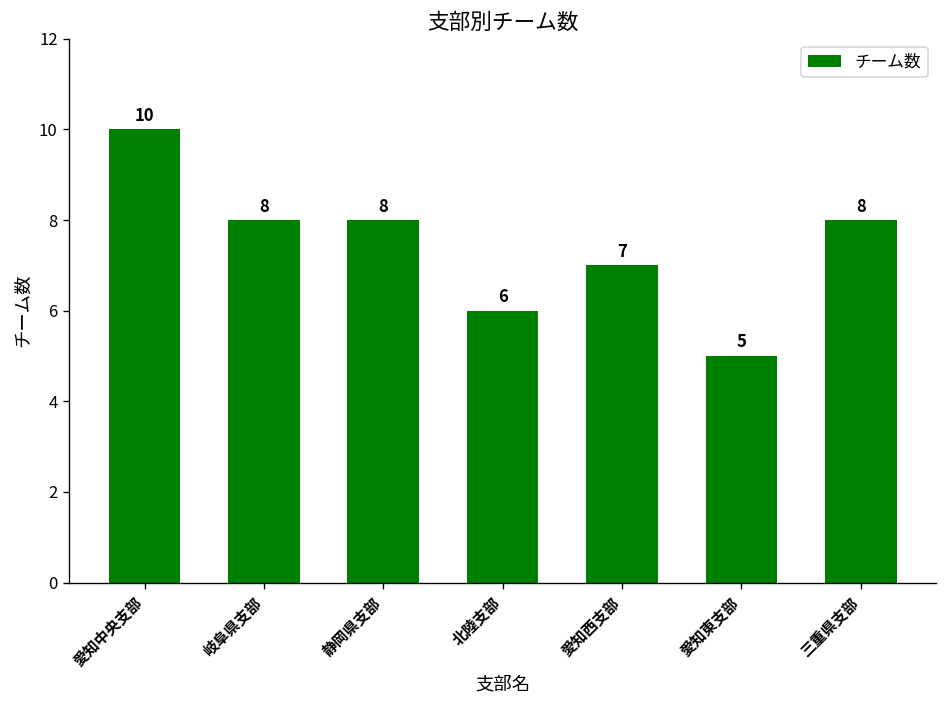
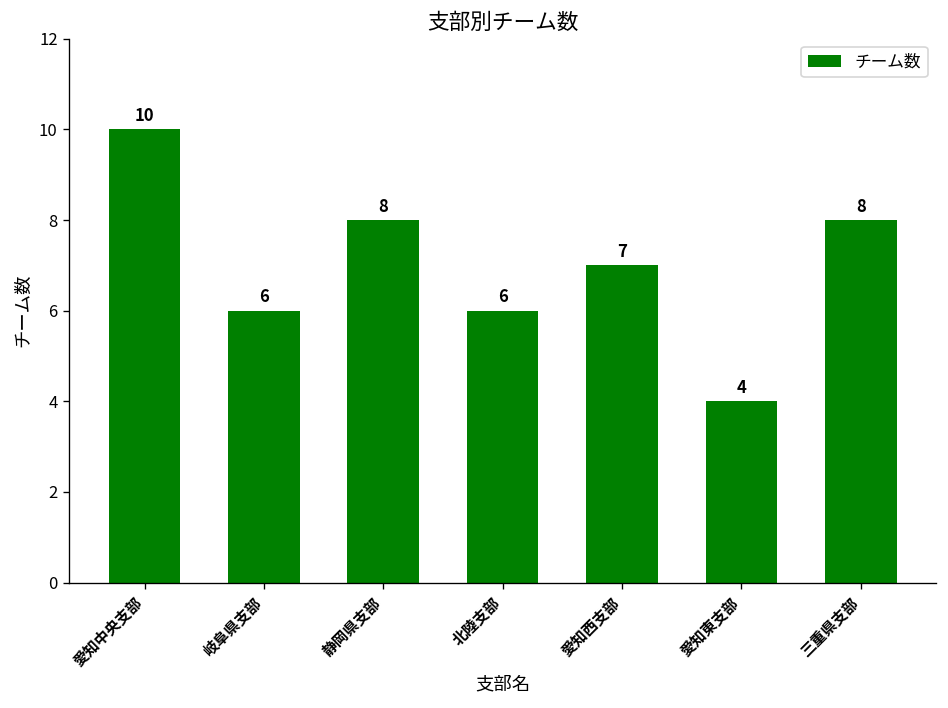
岐阜県支部: 8 -> 6
愛知東支部: 5 -> 4
